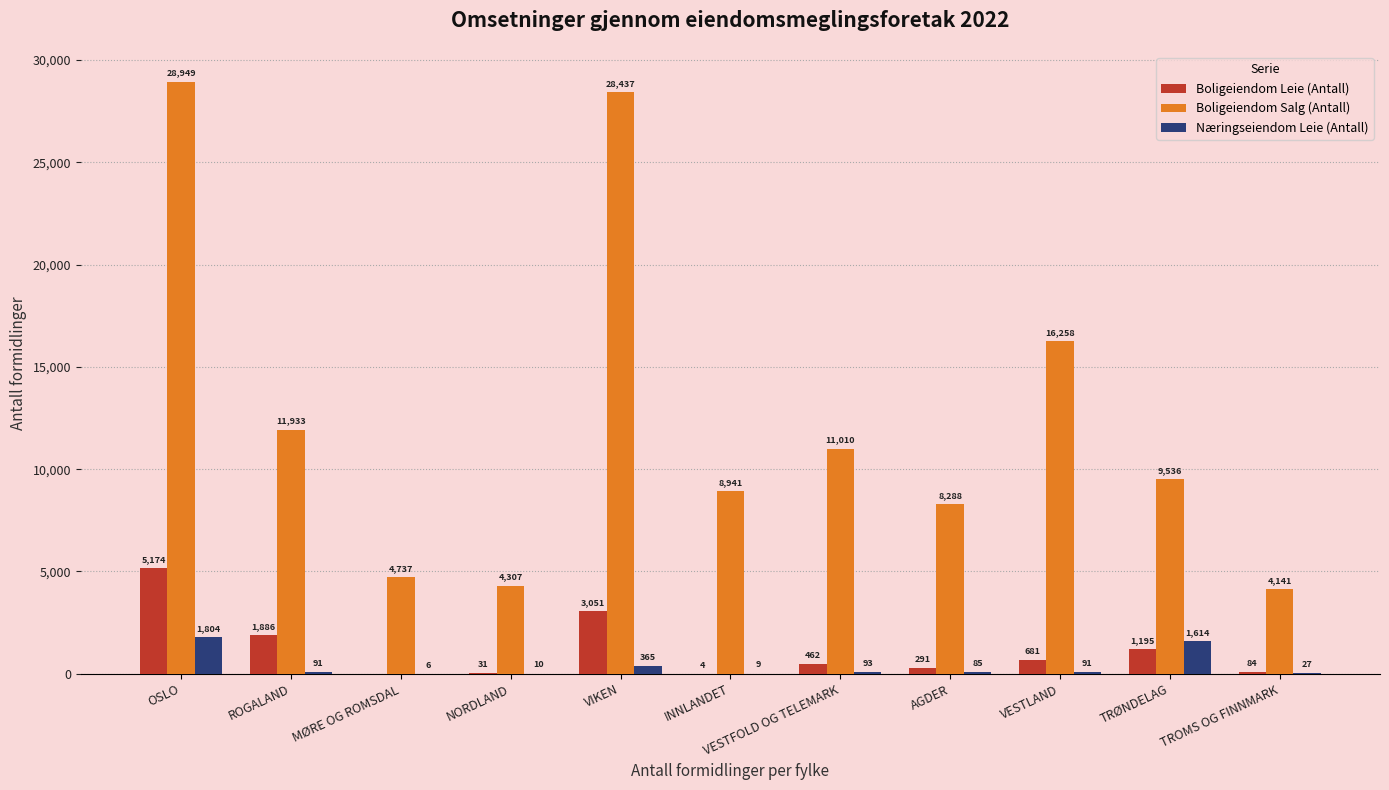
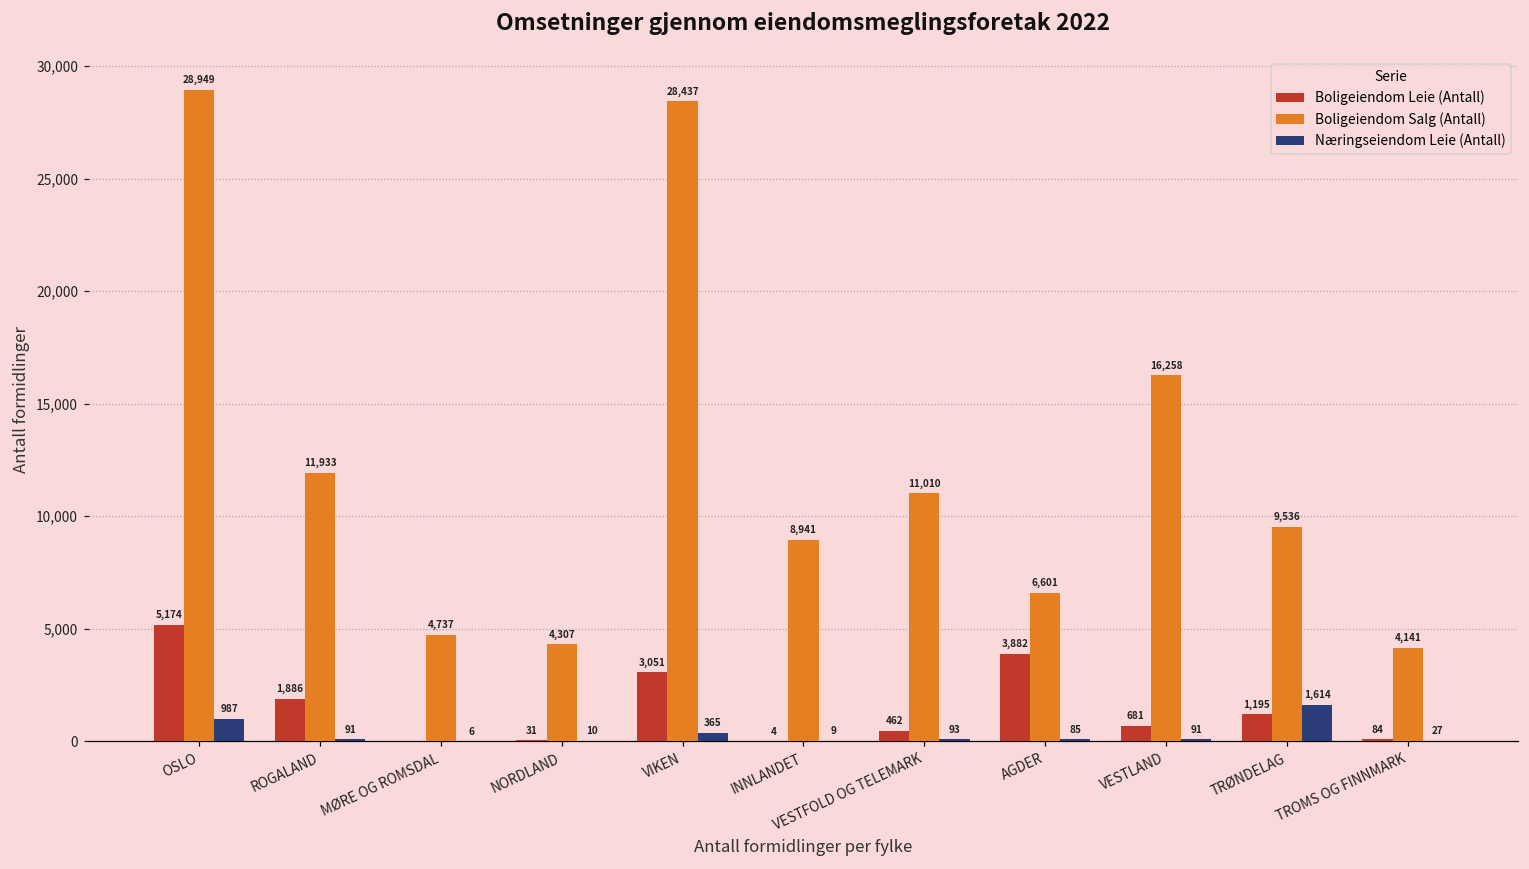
Næringseiendom Leie (Antall), OSLO: 1,804 -> 987
Boligeiendom Leie (Antall), AGDER: 291 -> 3,882
Boligeiendom Salg (Antall), AGDER: 8,288 -> 6,601
